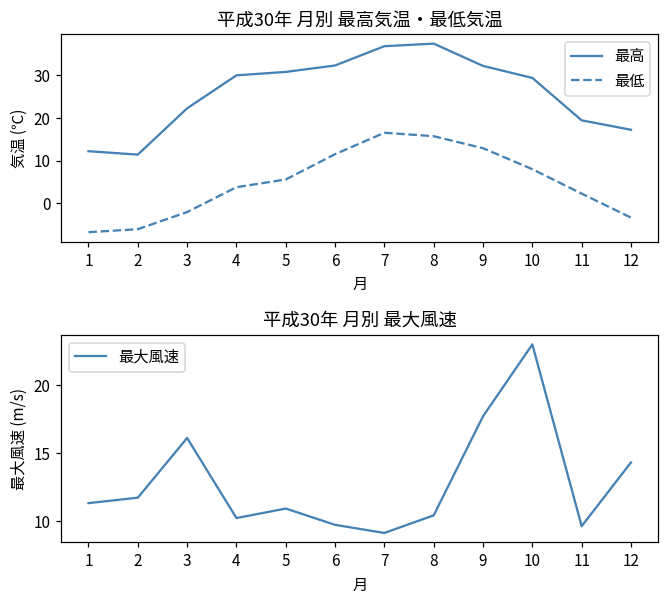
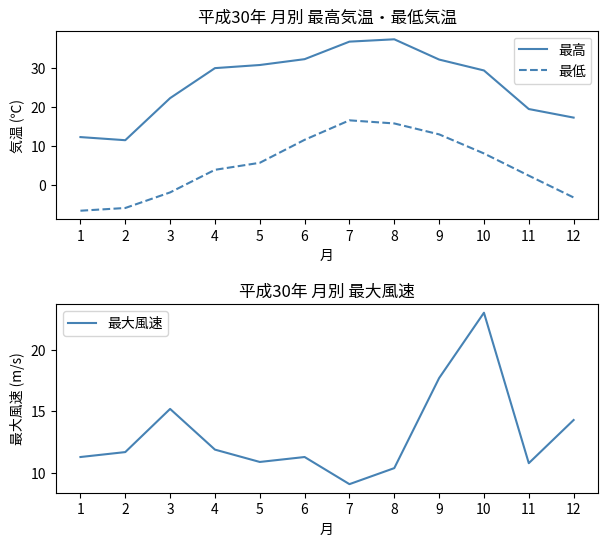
平成30年 月別 最大風速, 3: 16.1 -> 15.2
平成30年 月別 最大風速, 4: 10.2 -> 11.9
平成30年 月別 最大風速, 6: 9.7 -> 11.3
平成30年 月別 最大風速, 11: 9.6 -> 10.8
